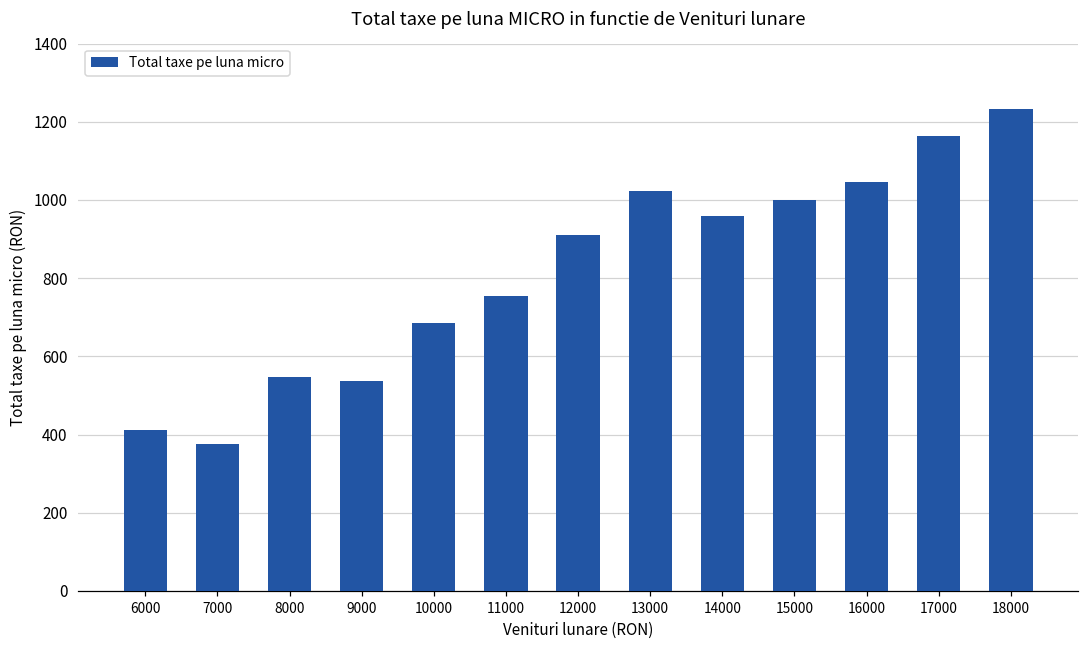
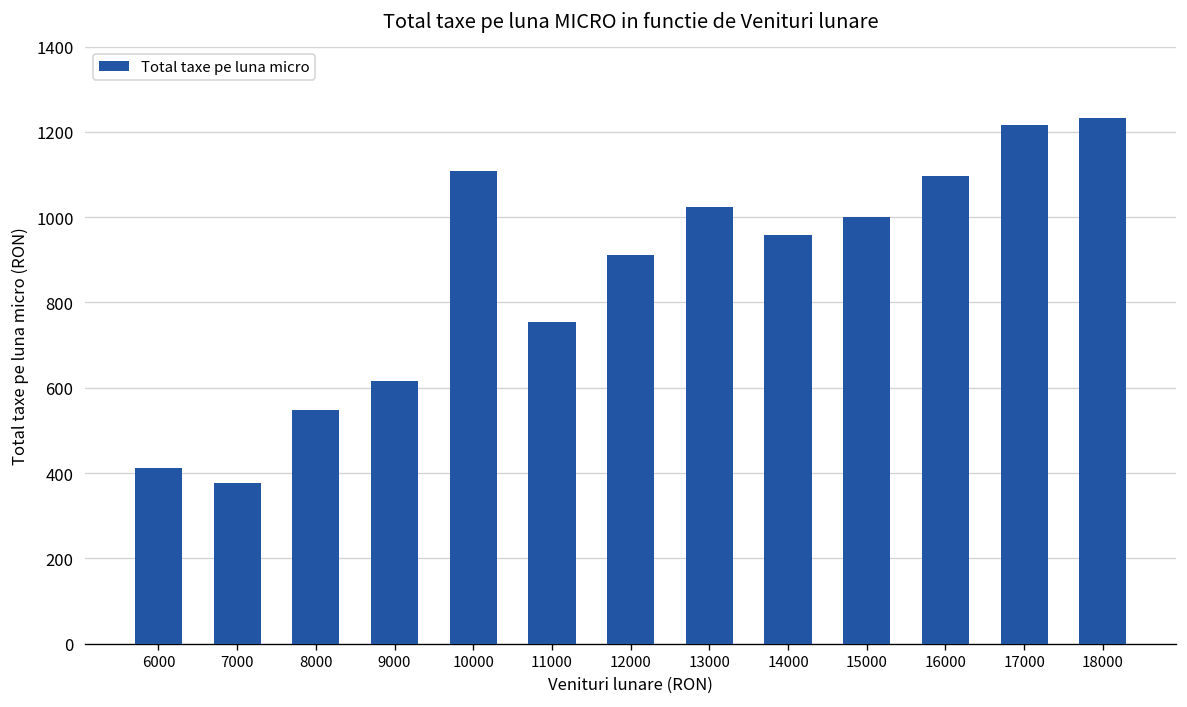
9000: 540 -> 620
10000: 690 -> 1110
16000: 1050 -> 1100
17000: 1160 -> 1220
